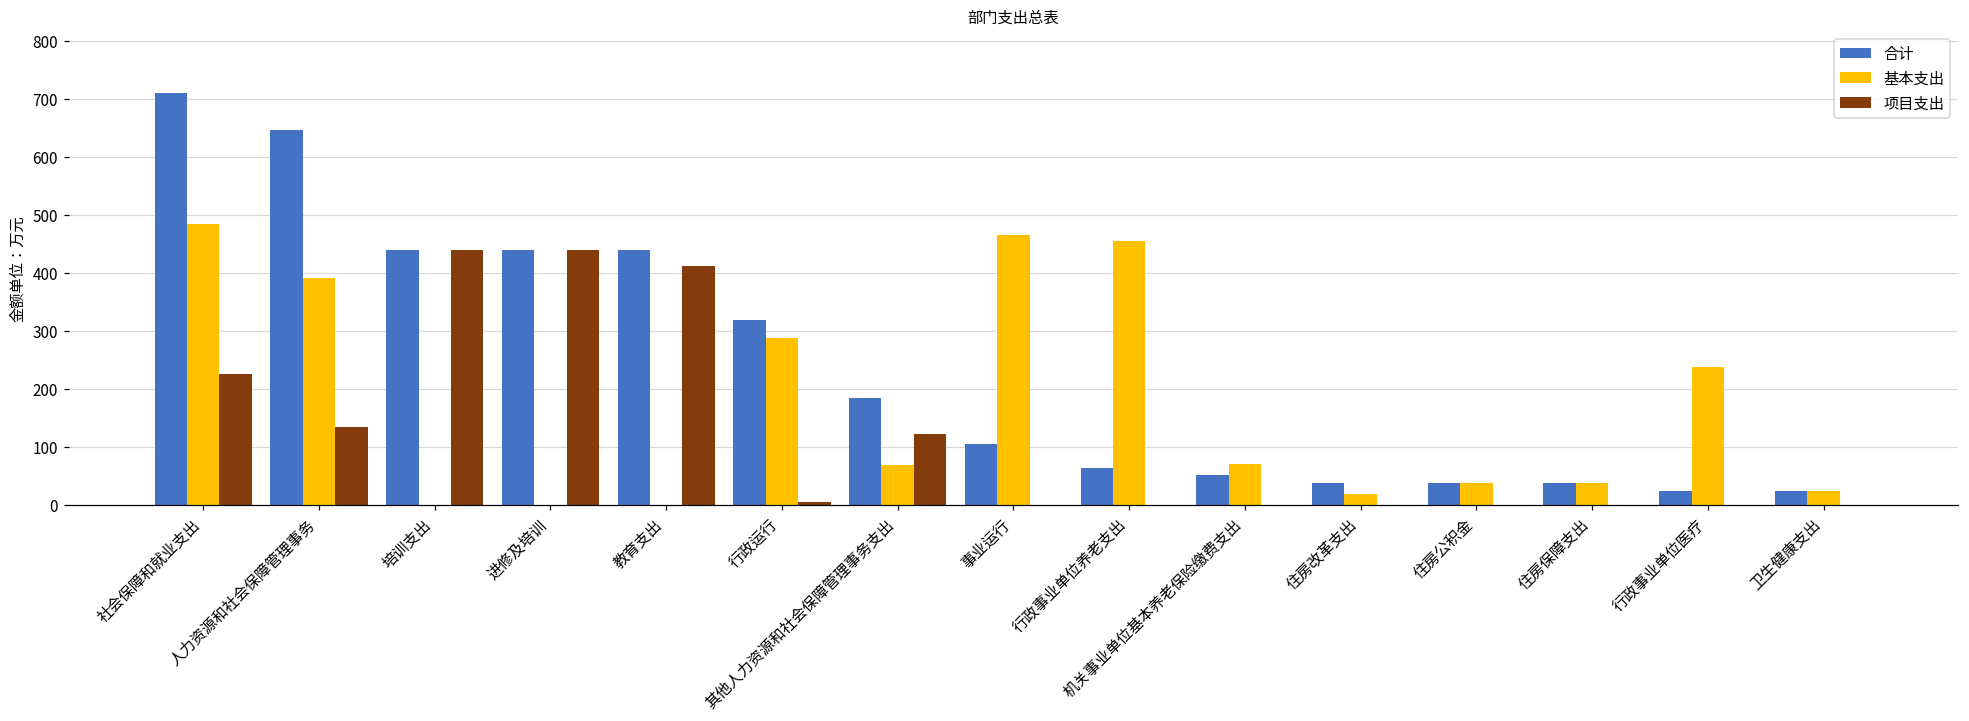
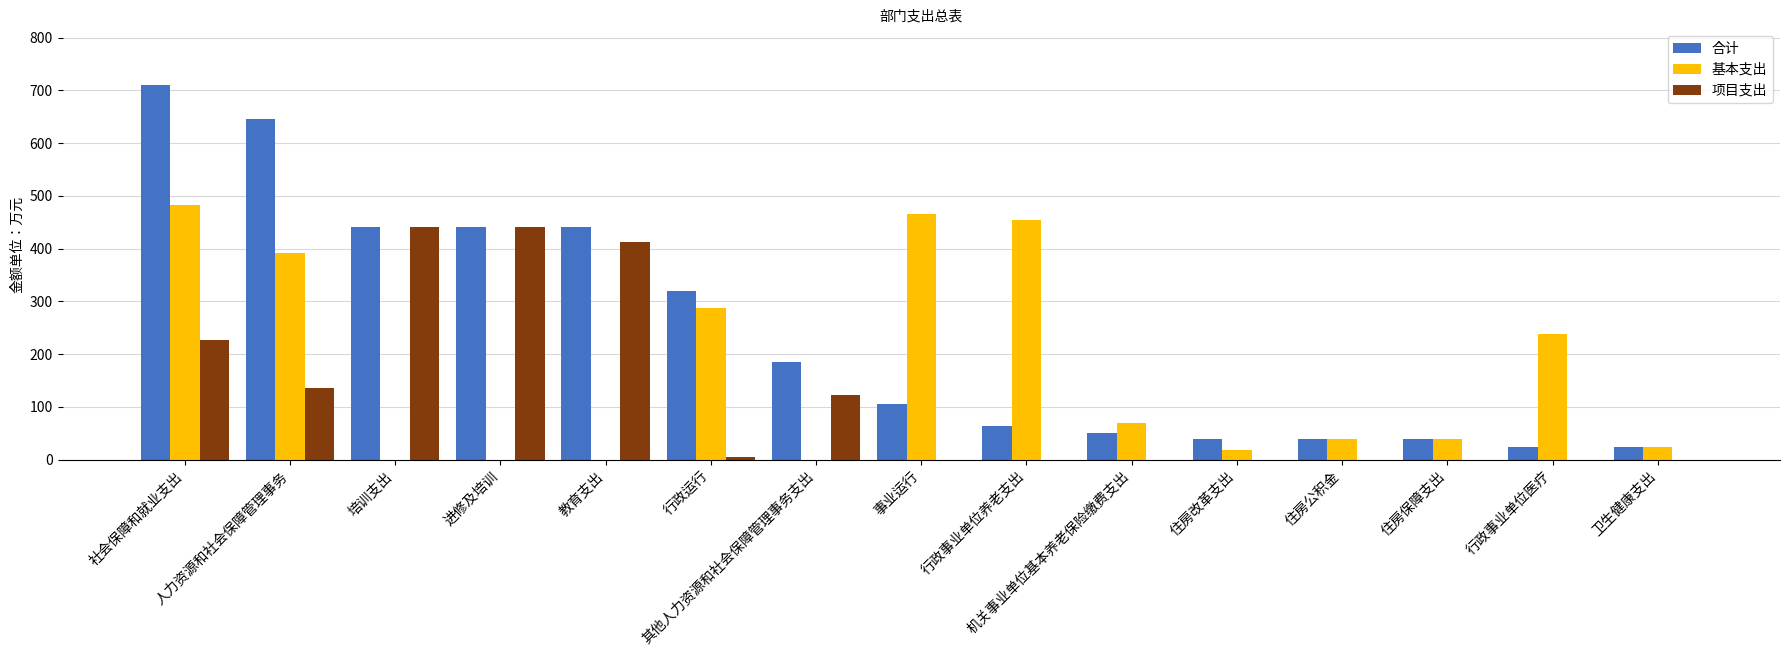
基本支出, 其他人力资源和社会保障管理事务支出: 70 -> 0
